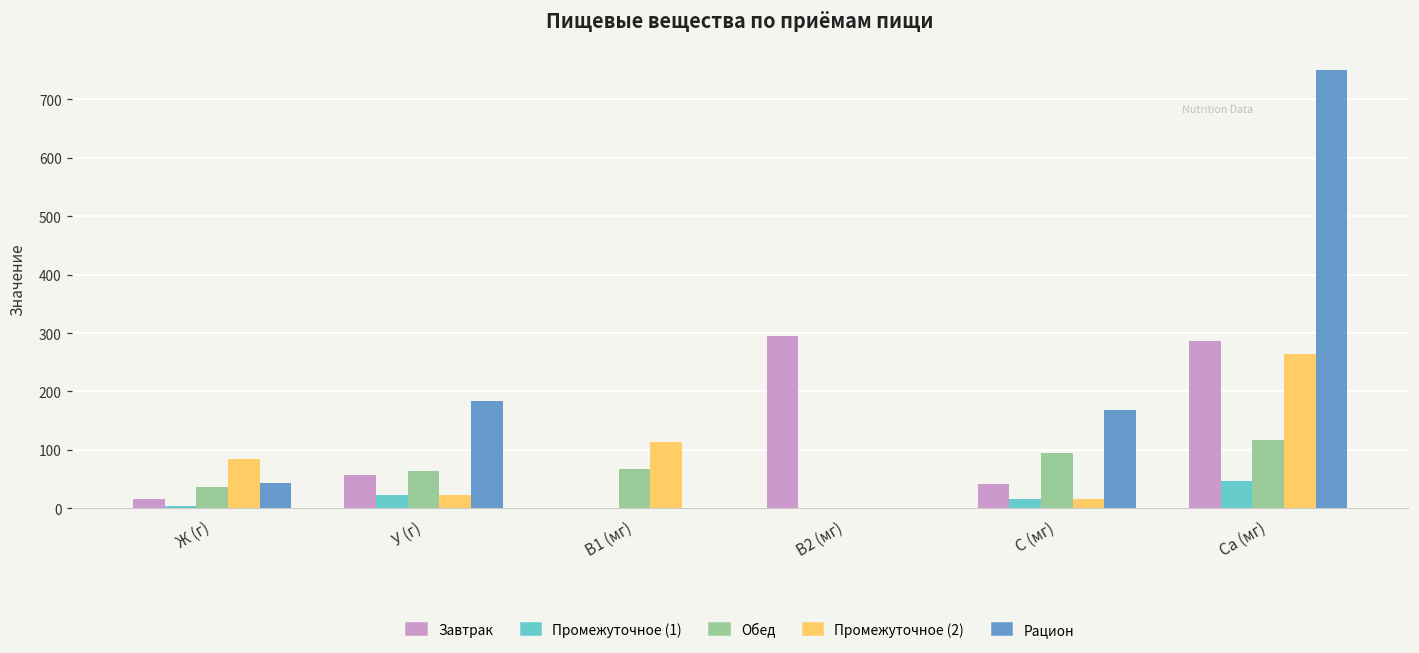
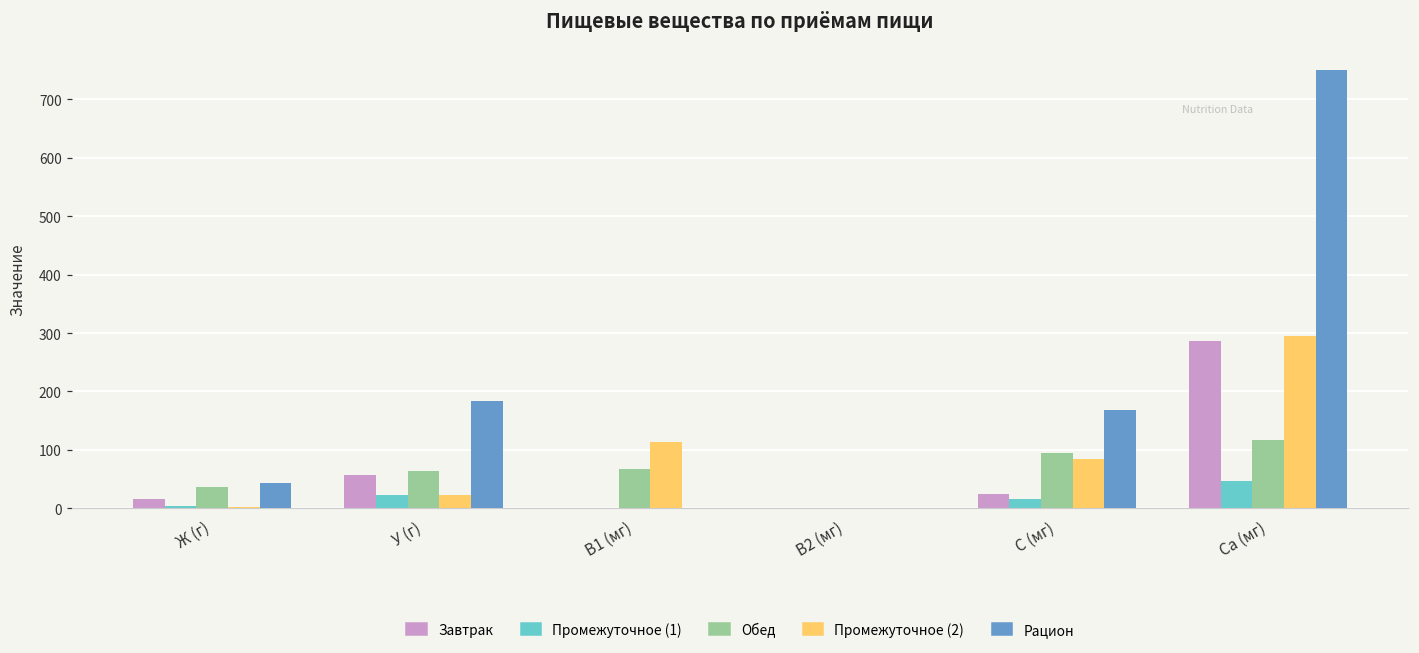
Промежуточное (2), Ж (г): 80 -> 0
Завтрак, B2 (мг): 290 -> 0
Завтрак, C (мг): 40 -> 20
Промежуточное (2), C (мг): 20 -> 90
Промежуточное (2), Ca (мг): 260 -> 300
